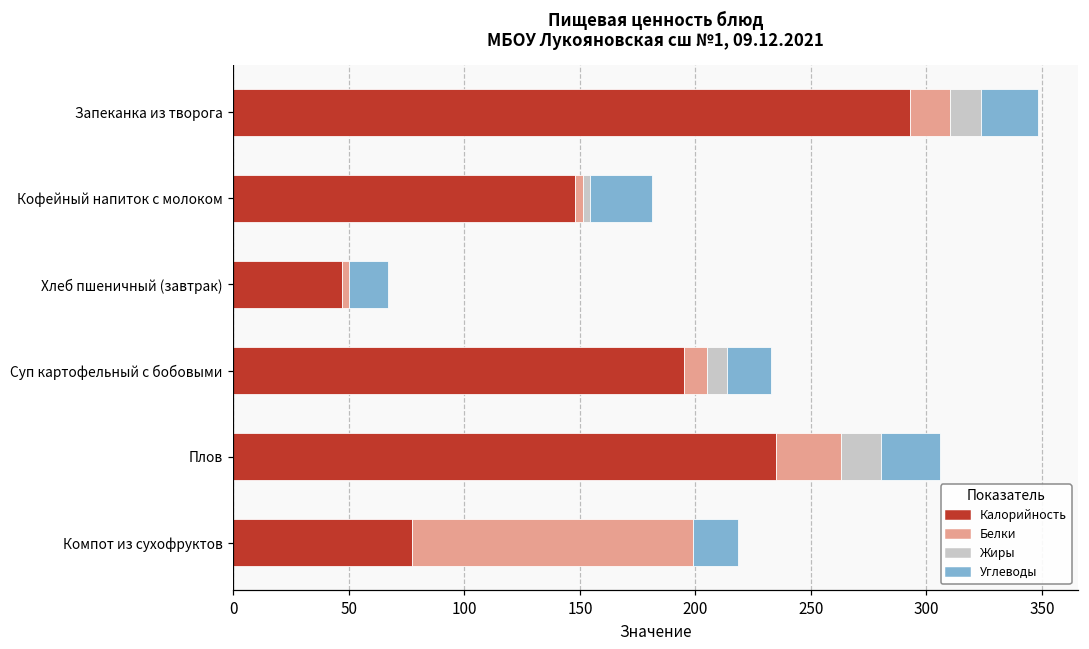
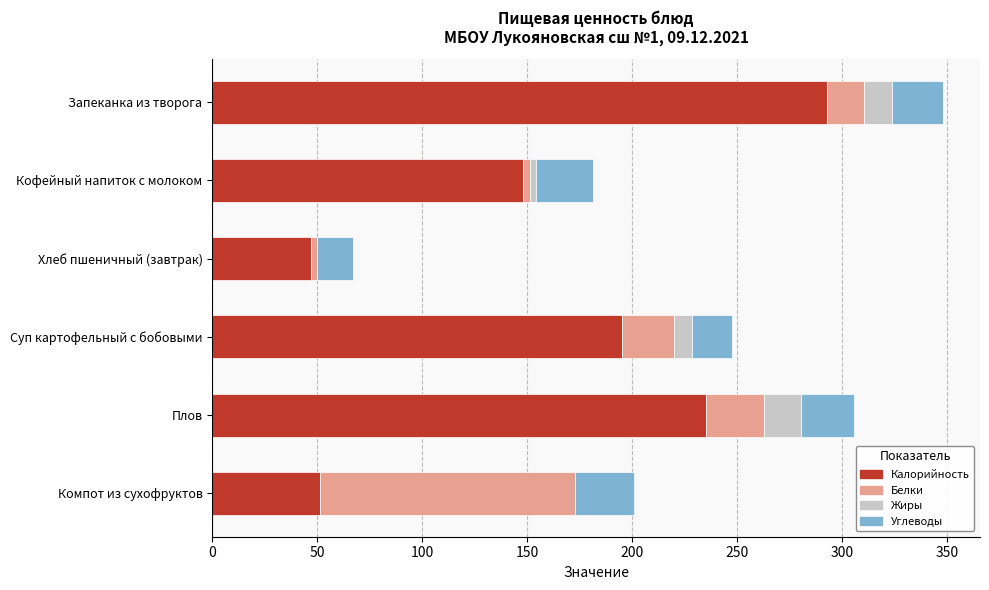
Белки, Суп картофельный с бобовыми: 10 -> 25
Калорийность, Компот из сухофруктов: 77 -> 51
Углеводы, Компот из сухофруктов: 19 -> 28
